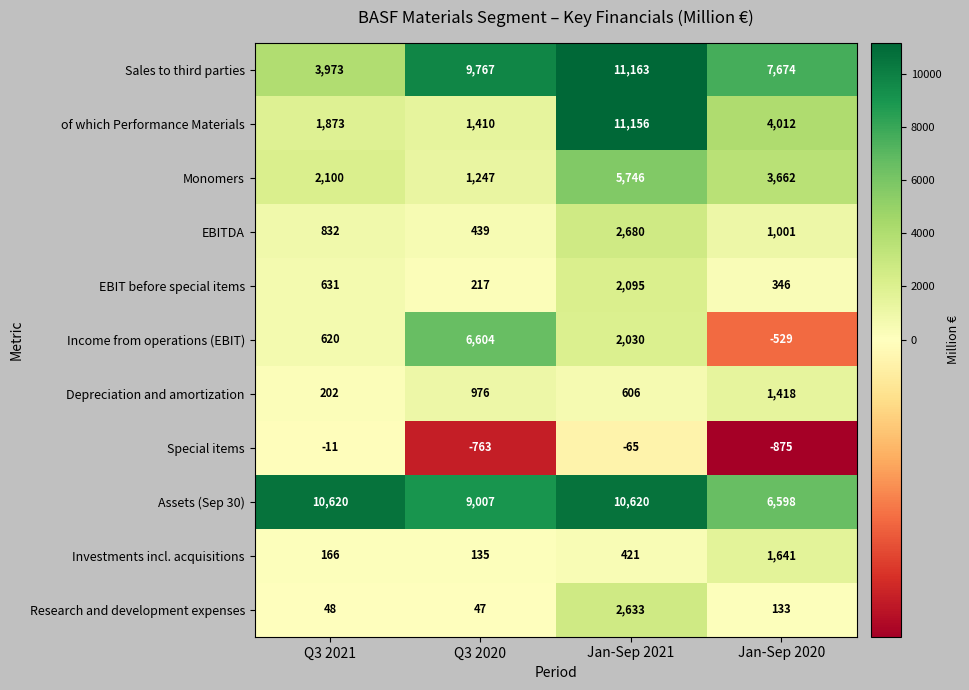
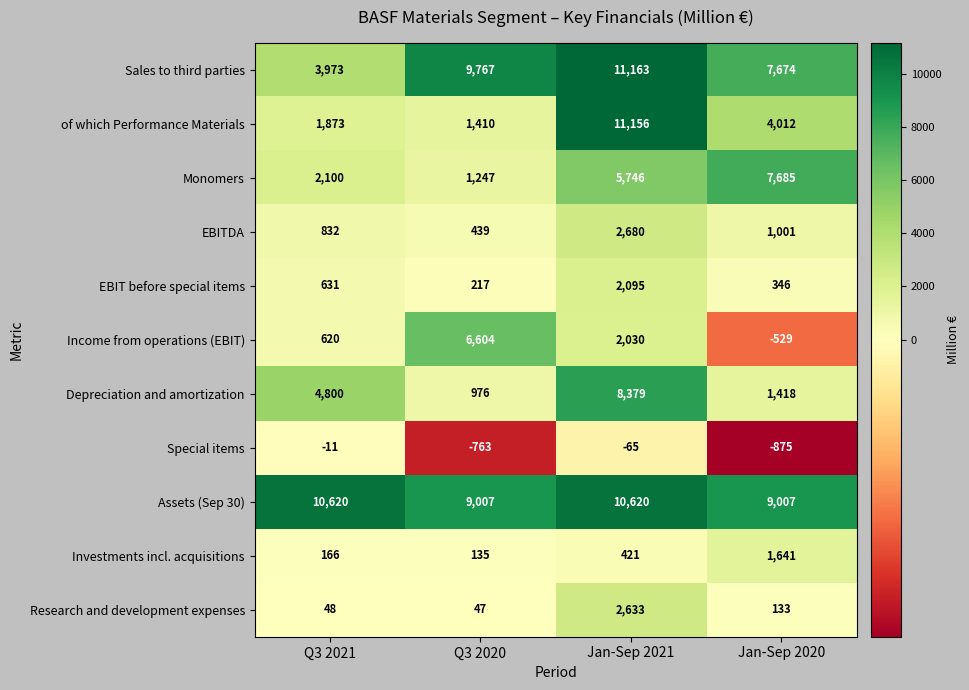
Monomers, Jan-Sep 2020: 3,662 -> 7,685
Depreciation and amortization, Q3 2021: 202 -> 4,800
Depreciation and amortization, Jan-Sep 2021: 606 -> 8,379
Assets (Sep 30), Jan-Sep 2020: 6,598 -> 9,007
